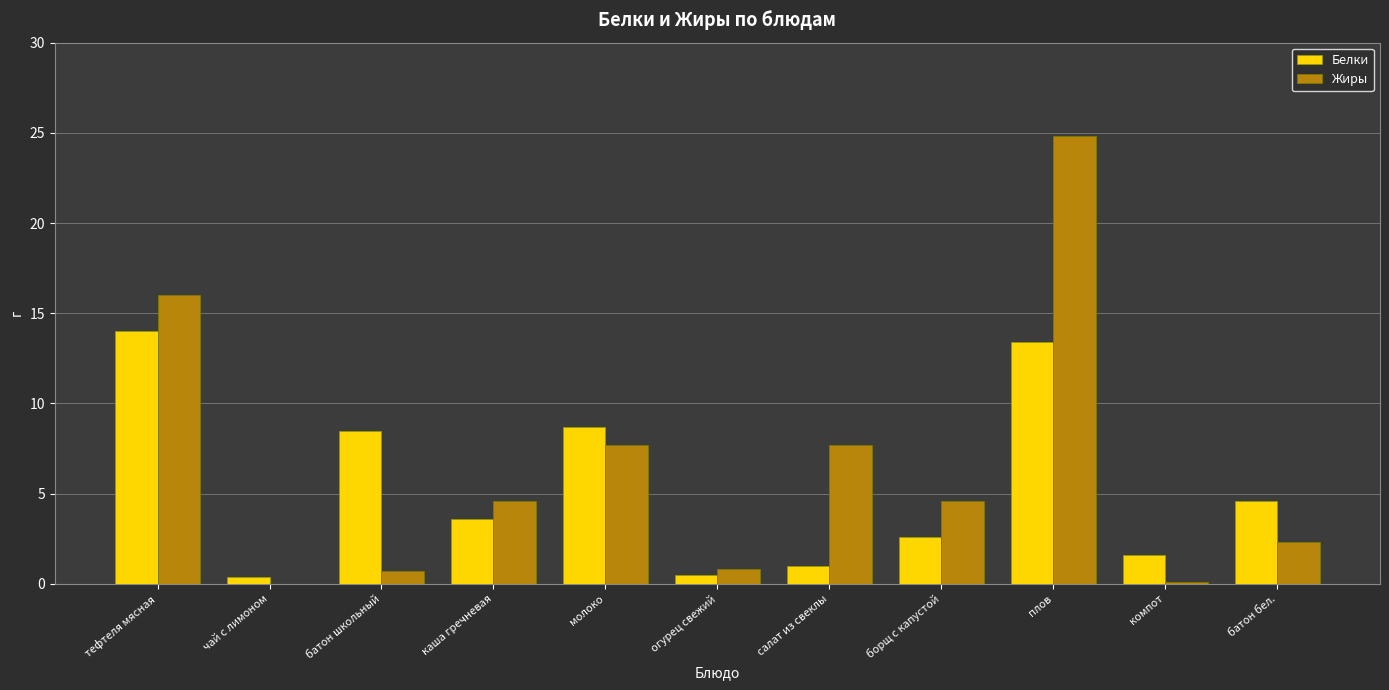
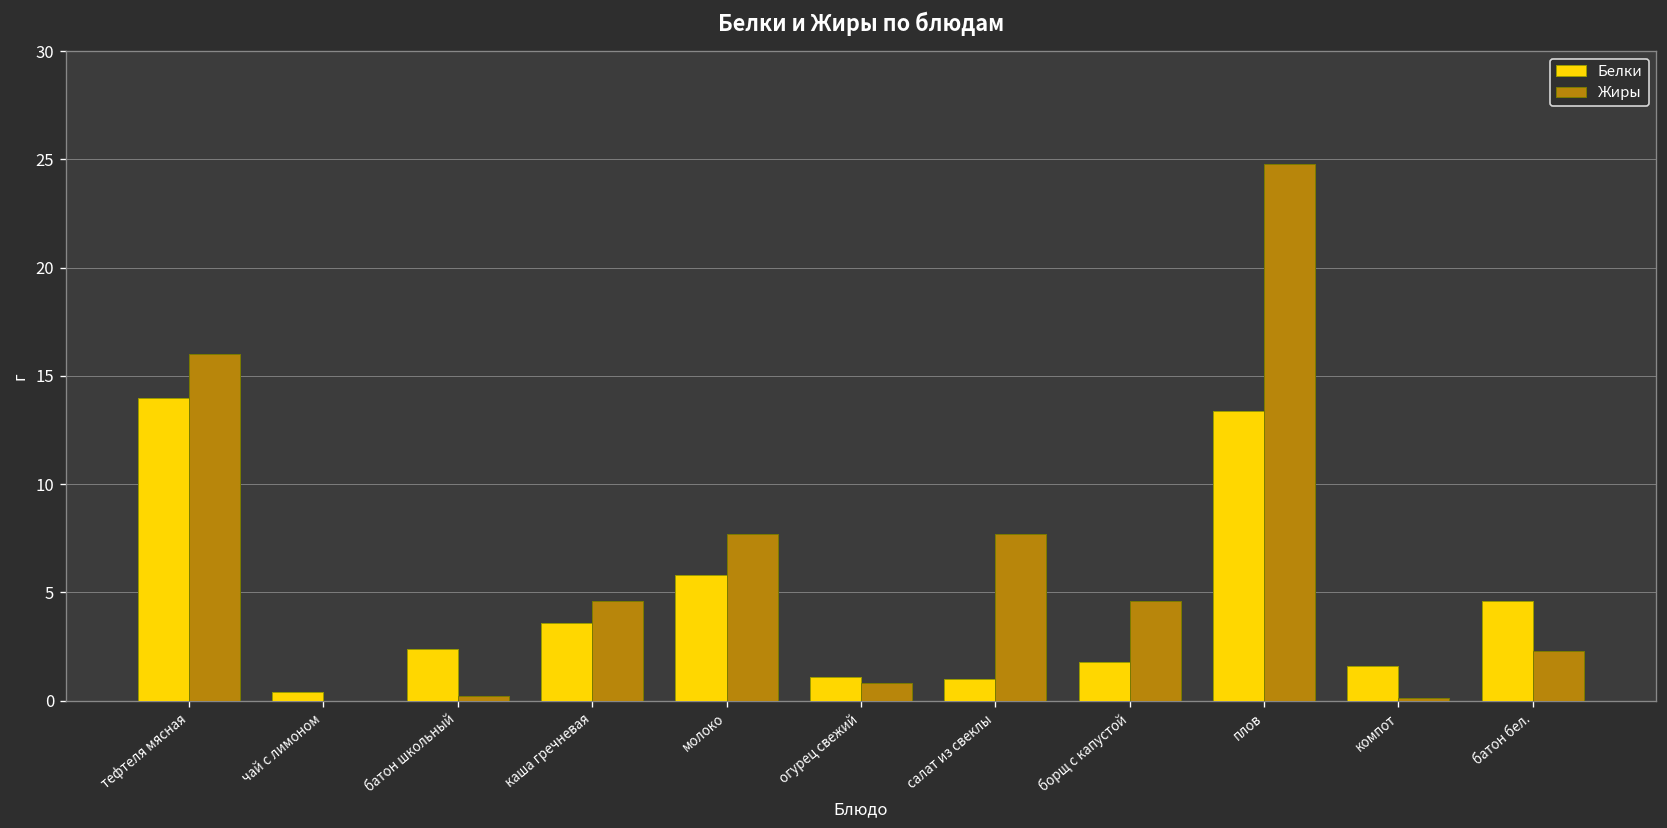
Белки, батон школьный: 8.5 -> 2.4
Жиры, батон школьный: 0.7 -> 0.2
Белки, молоко: 8.7 -> 5.8
Белки, огурец свежий: 0.5 -> 1.1
Белки, борщ с капустой: 2.6 -> 1.8
